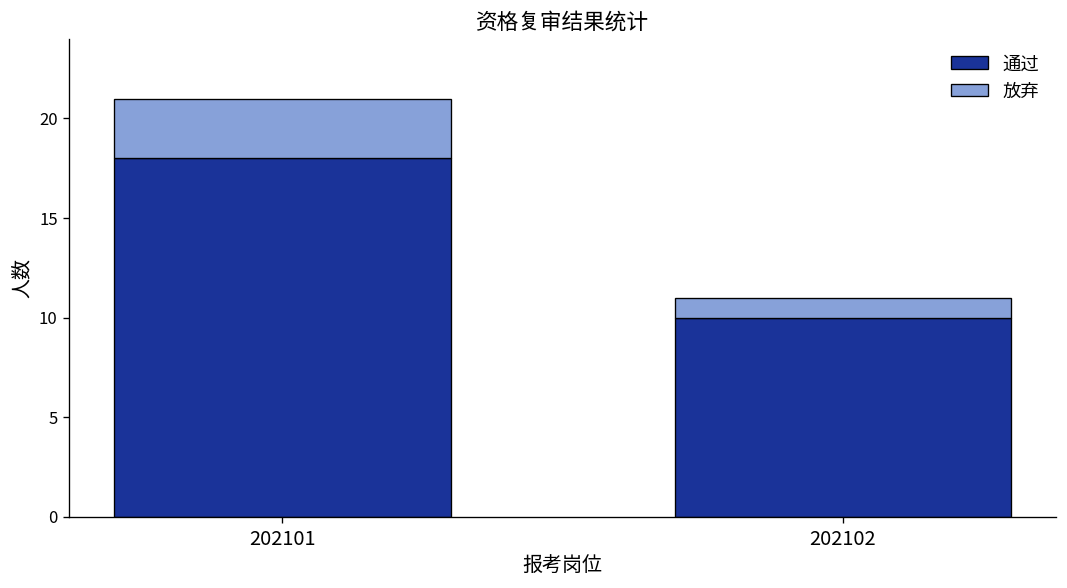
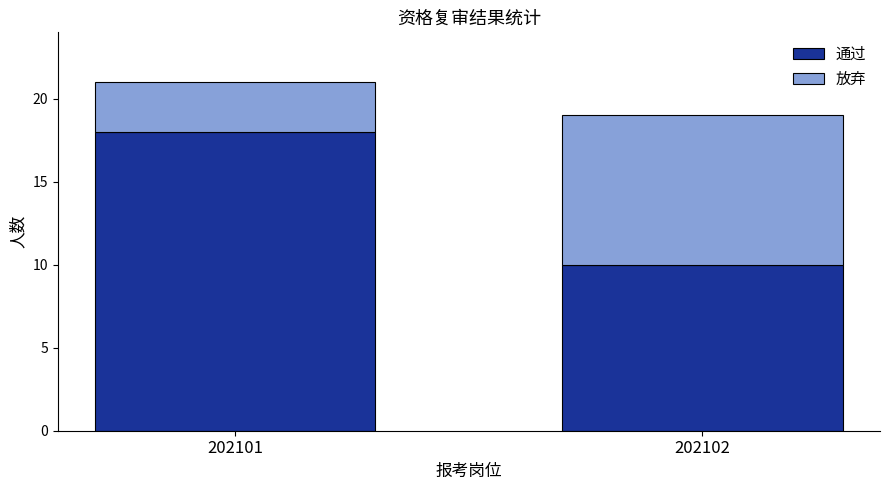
放弃, 202102: 1 -> 9
